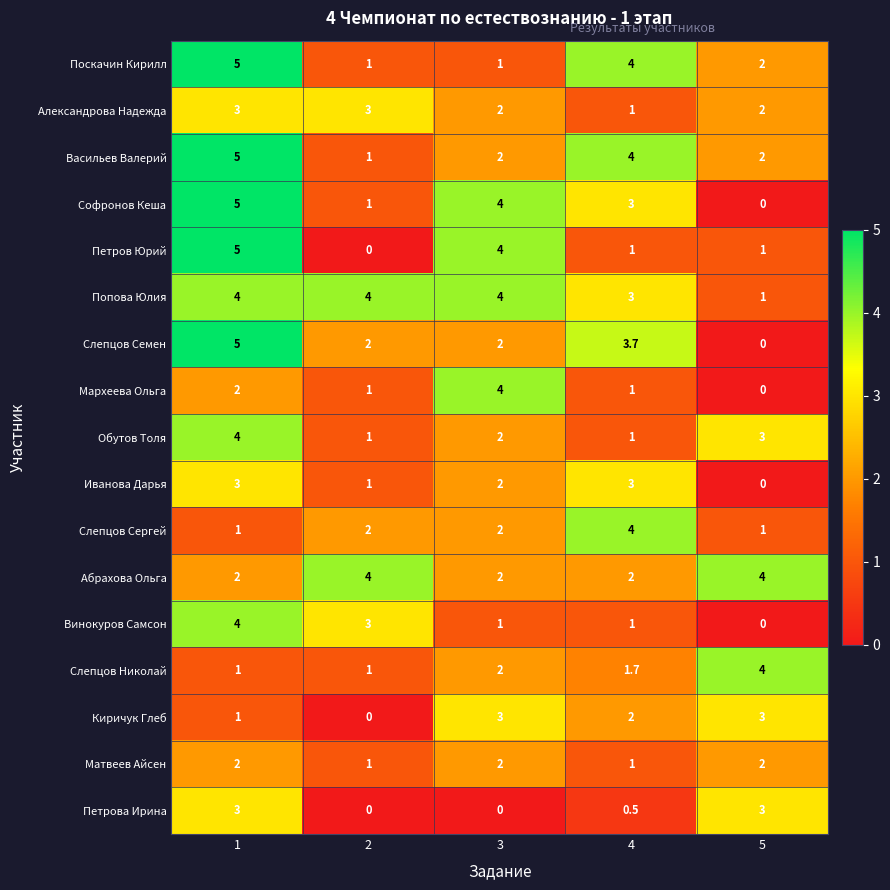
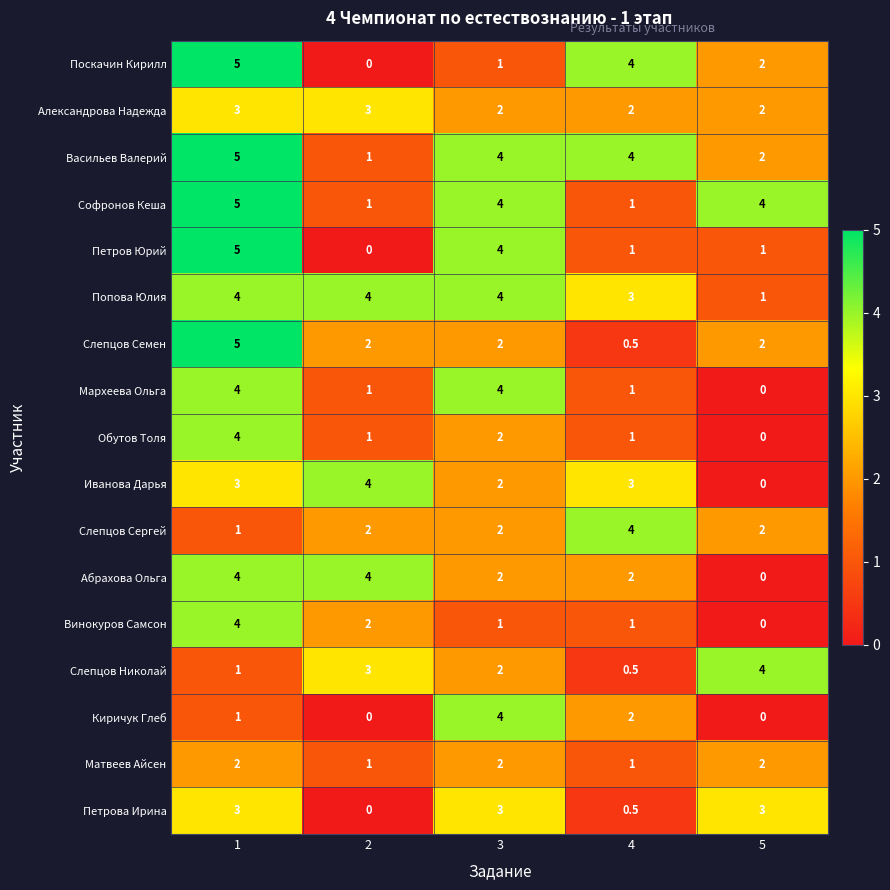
Поскачин Кирилл, 2: 1 -> 0
Александрова Надежда, 4: 1 -> 2
Васильев Валерий, 3: 2 -> 4
Софронов Кеша, 4: 3 -> 1
Софронов Кеша, 5: 0 -> 4
Слепцов Семен, 4: 3.7 -> 0.5
Слепцов Семен, 5: 0 -> 2
Мархеева Ольга, 1: 2 -> 4
Обутов Толя, 5: 3 -> 0
Иванова Дарья, 2: 1 -> 4
Слепцов Сергей, 5: 1 -> 2
Абрахова Ольга, 1: 2 -> 4
Абрахова Ольга, 5: 4 -> 0
Винокуров Самсон, 2: 3 -> 2
Слепцов Николай, 2: 1 -> 3
Слепцов Николай, 4: 1.7 -> 0.5
Киричук Глеб, 3: 3 -> 4
Киричук Глеб, 5: 3 -> 0
Петрова Ирина, 3: 0 -> 3
